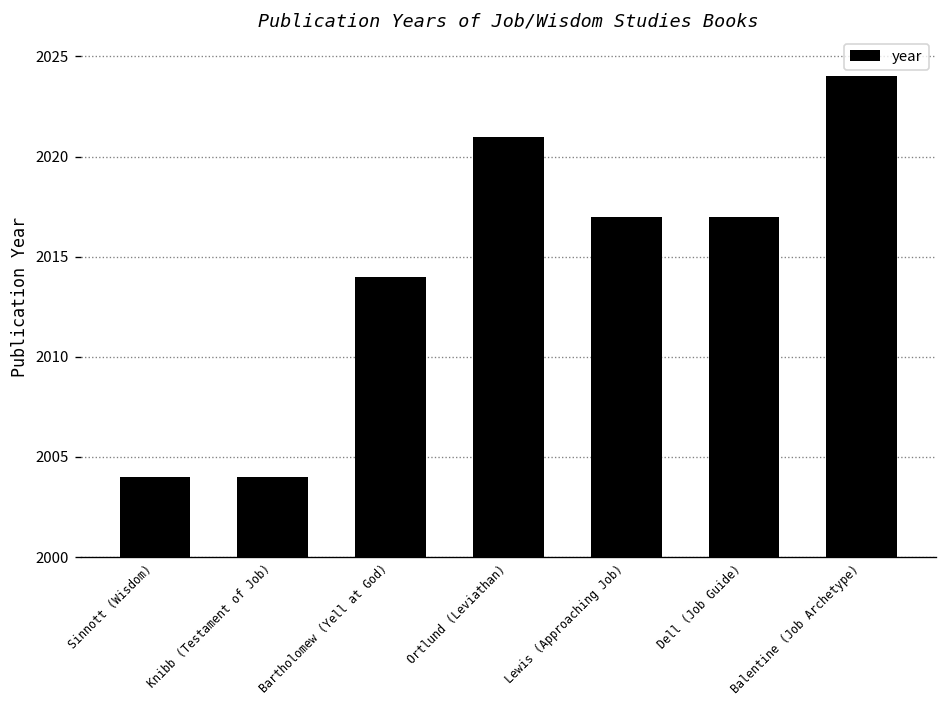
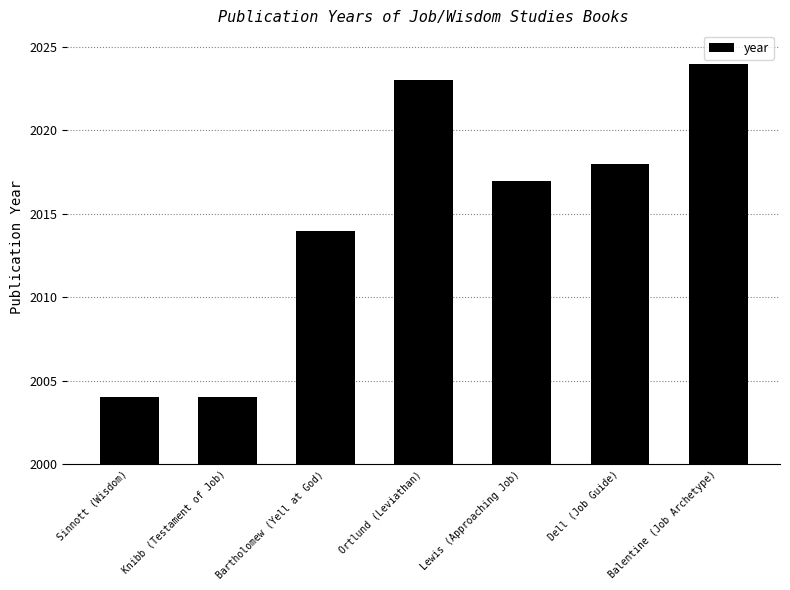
Ortlund (Leviathan): 2021 -> 2023
Dell (Job Guide): 2017 -> 2018
